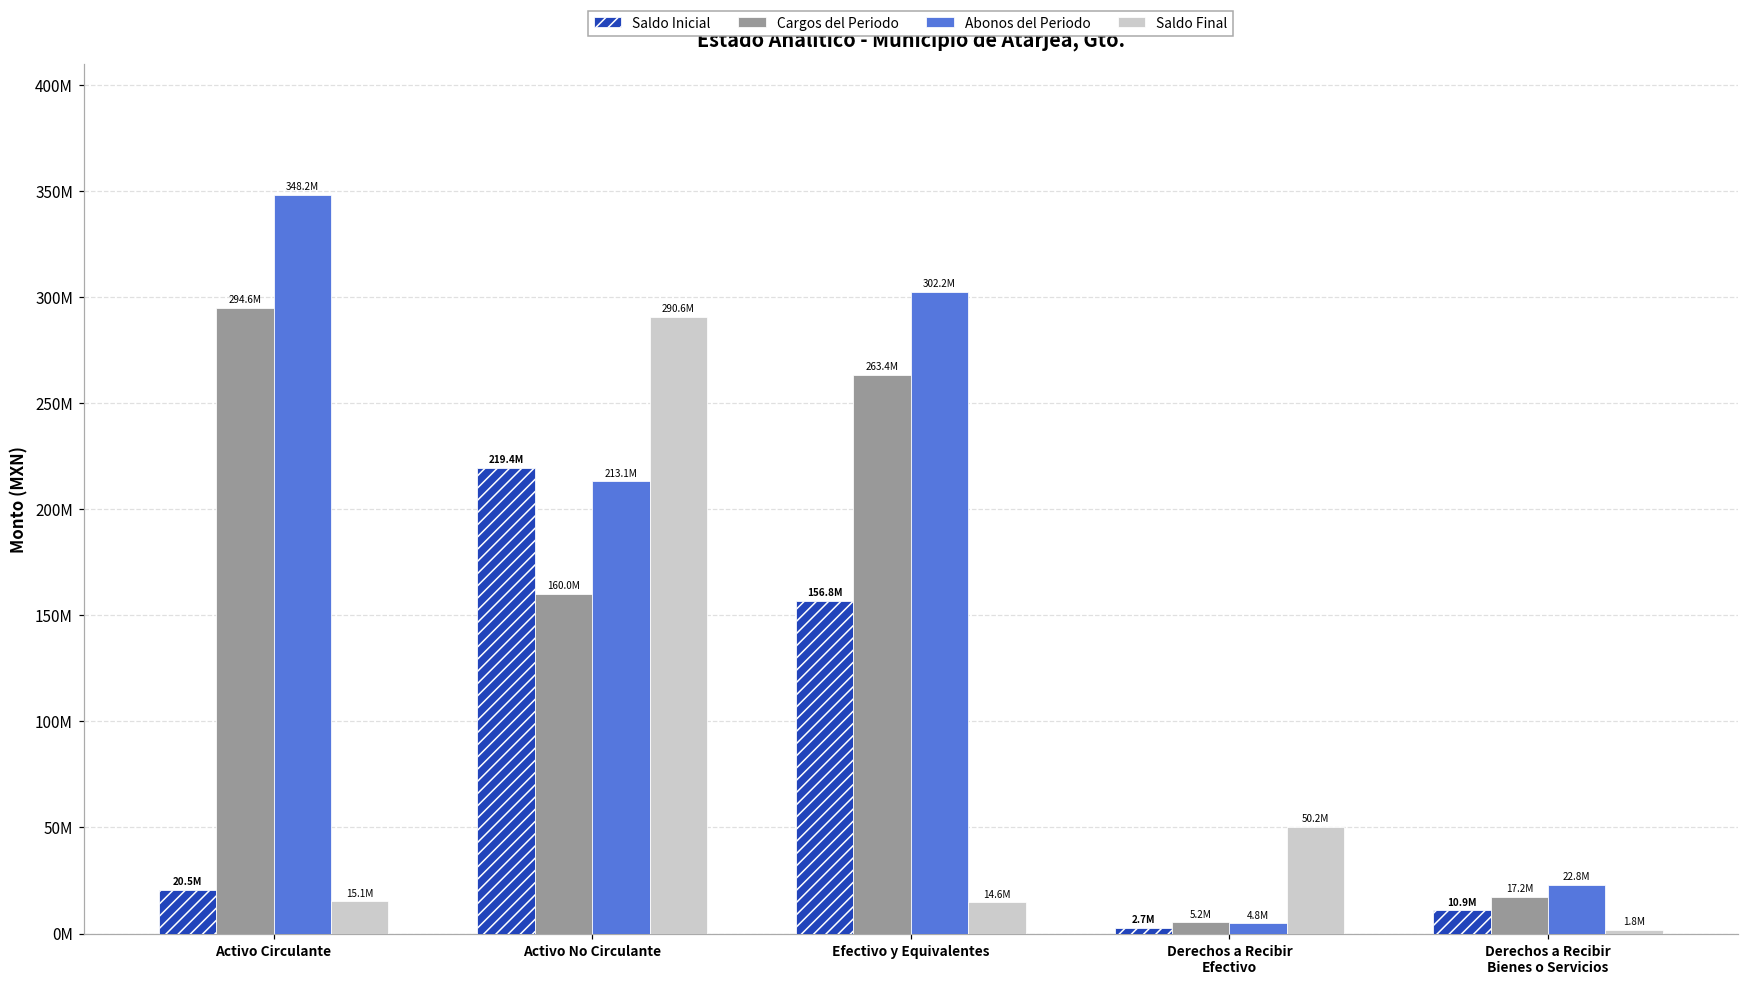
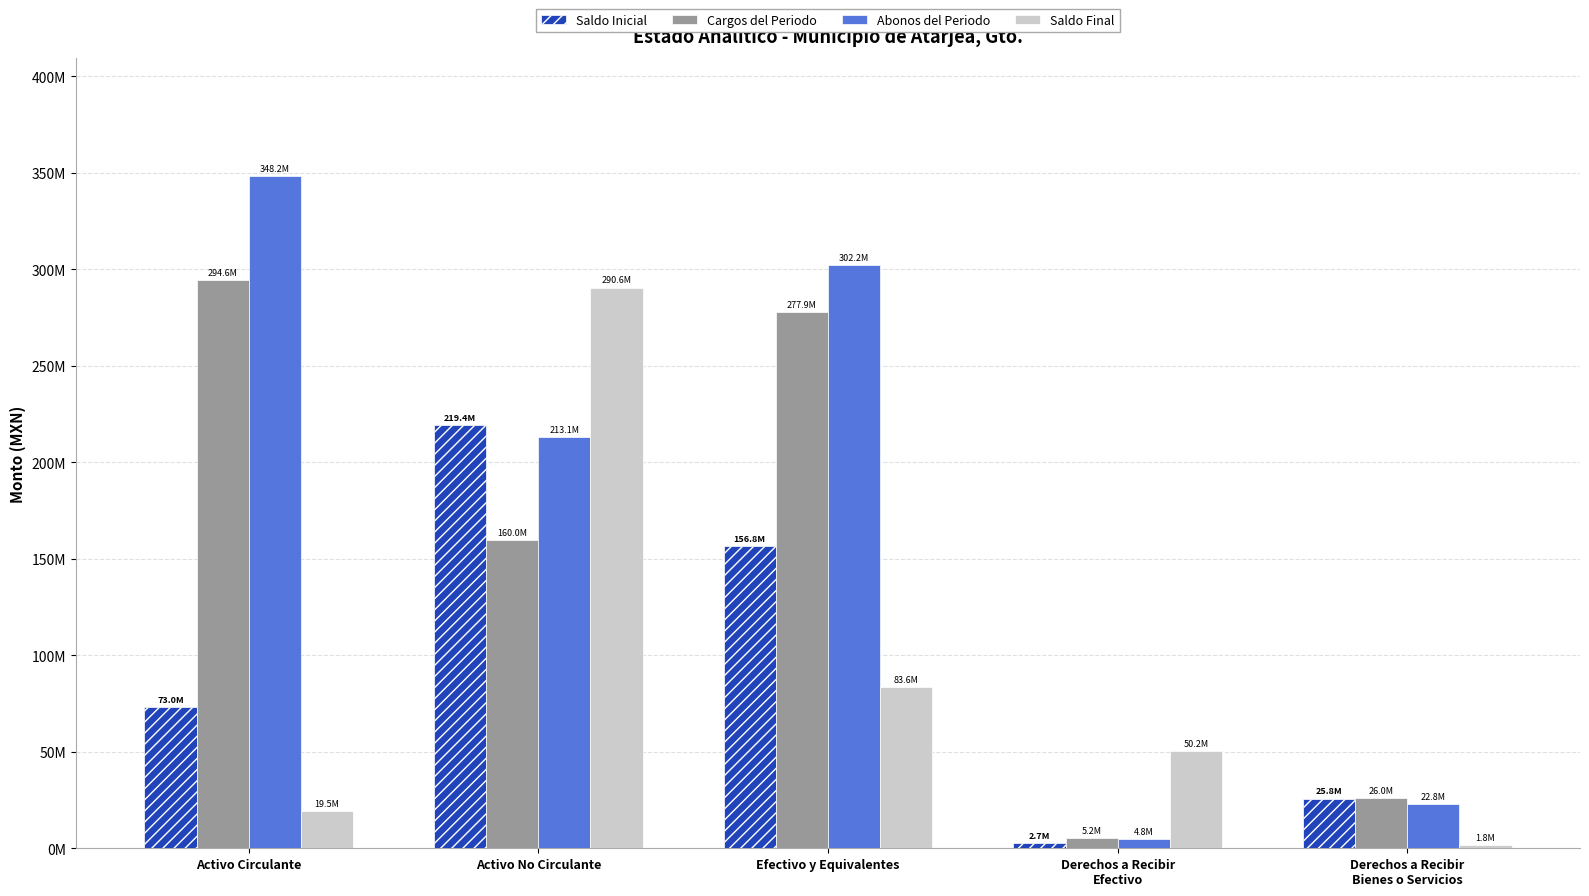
Saldo Inicial, Activo Circulante: 20.5M -> 73.0M
Saldo Final, Activo Circulante: 15.1M -> 19.5M
Cargos del Periodo, Efectivo y Equivalentes: 263.4M -> 277.9M
Saldo Final, Efectivo y Equivalentes: 14.6M -> 83.6M
Saldo Inicial, Derechos a Recibir Bienes o Servicios: 10.9M -> 25.8M
Cargos del Periodo, Derechos a Recibir Bienes o Servicios: 17.2M -> 26.0M
